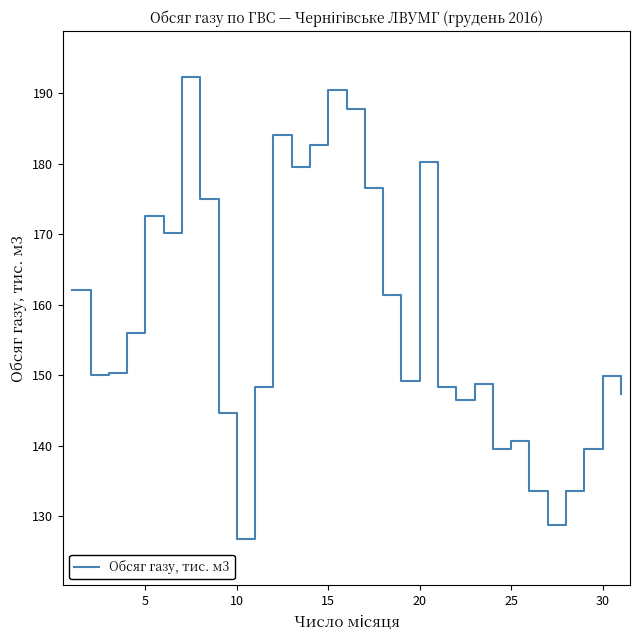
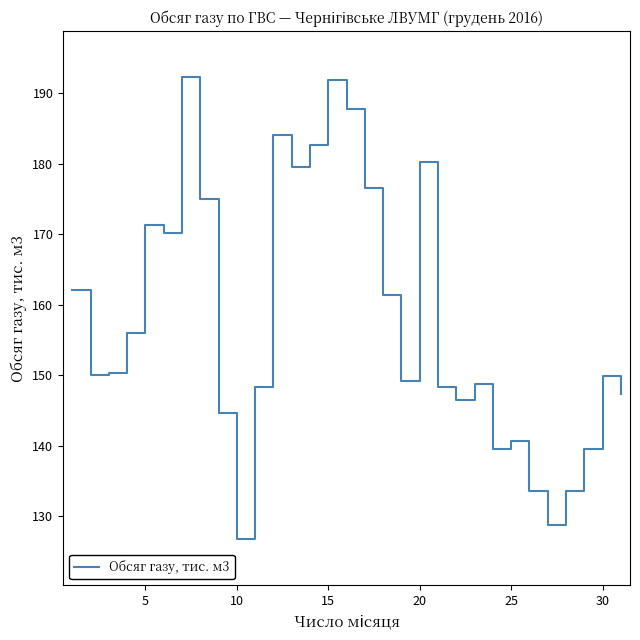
5: 173 -> 171
15: 190 -> 192
